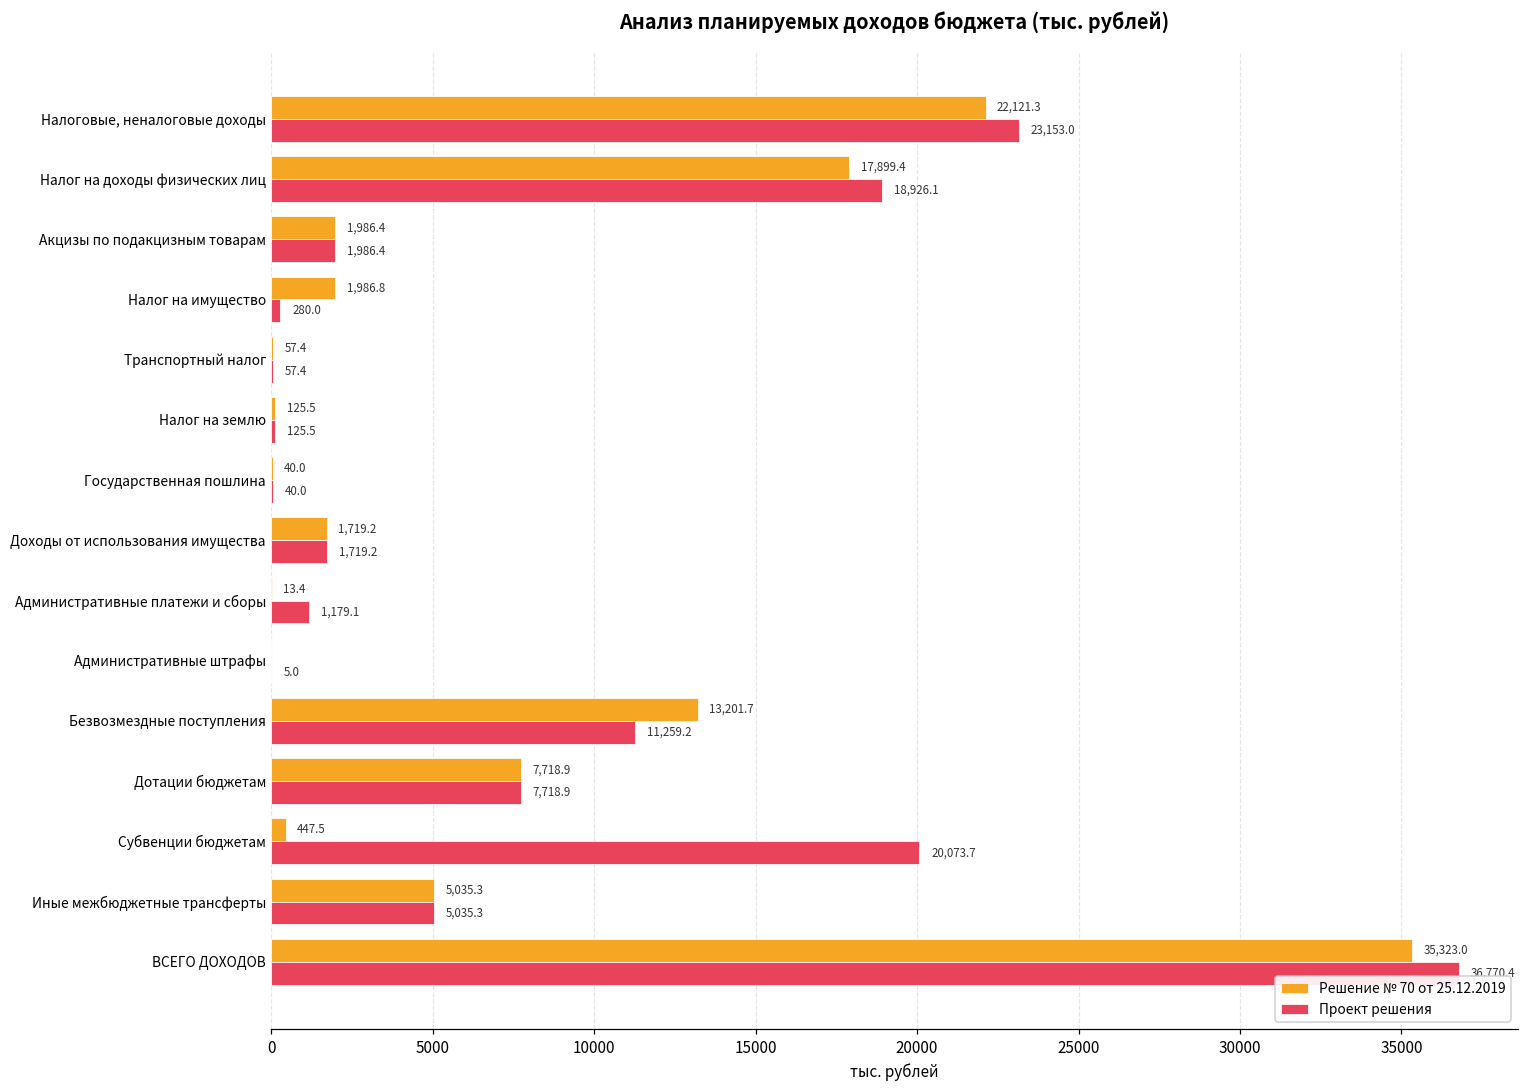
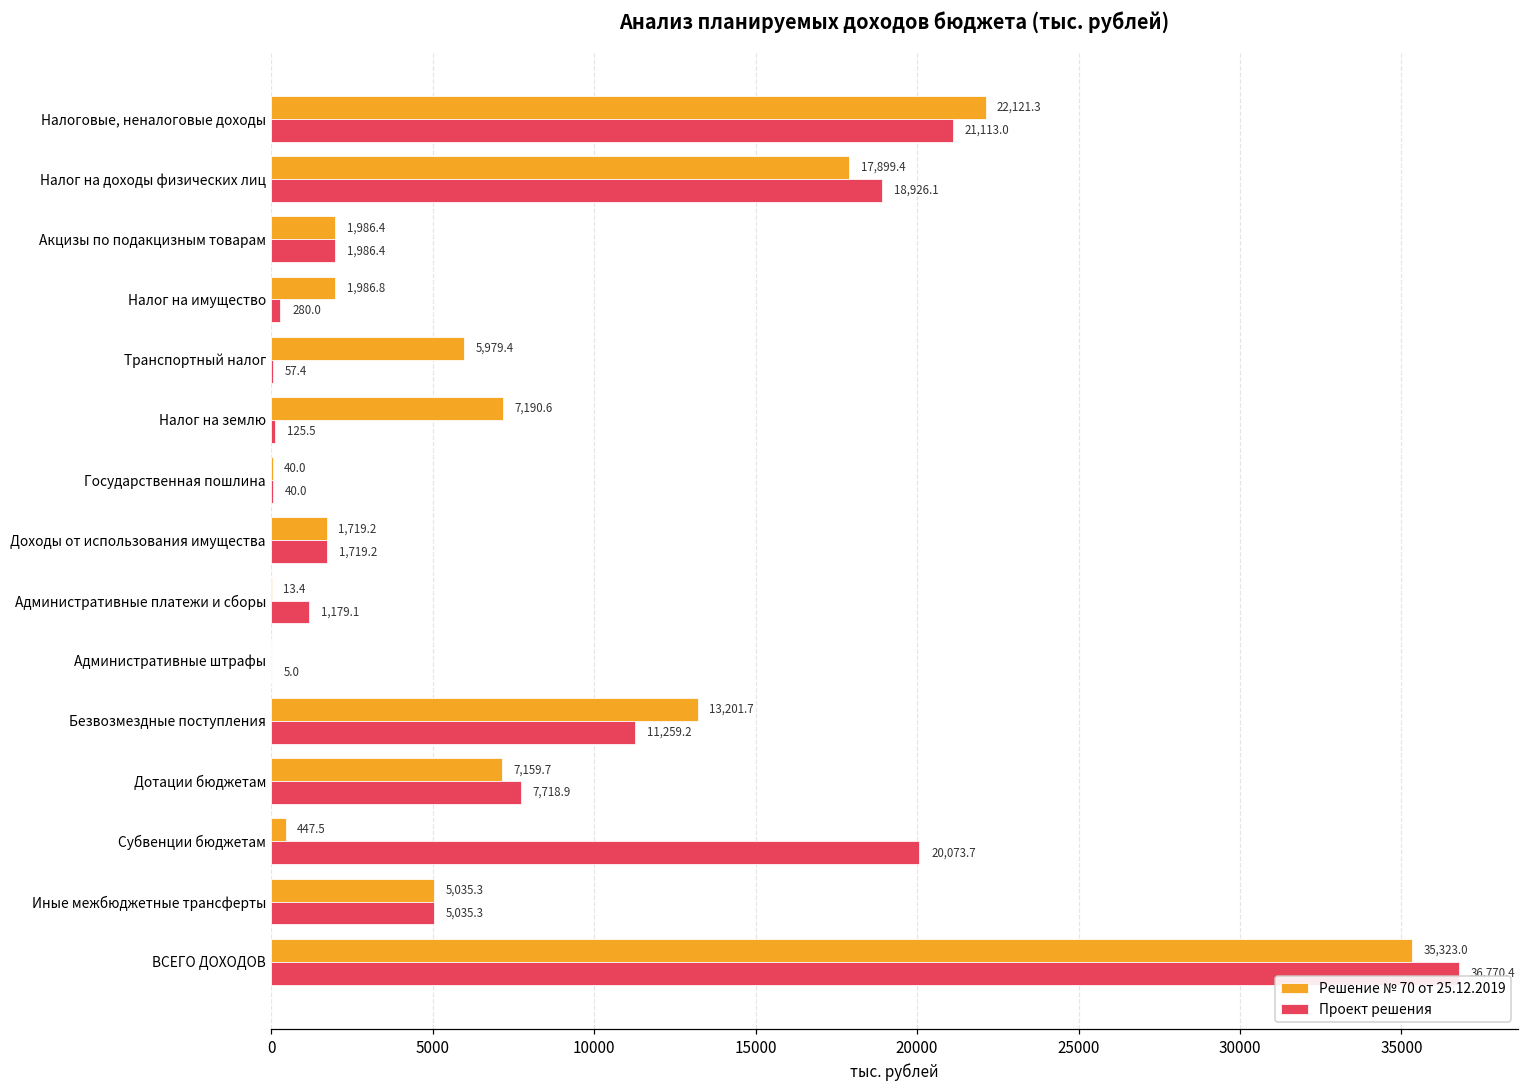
Проект решения, Налоговые, неналоговые доходы: 23,153.0 -> 21,113.0
Решение № 70 от 25.12.2019, Транспортный налог: 57.4 -> 5,979.4
Решение № 70 от 25.12.2019, Налог на землю: 125.5 -> 7,190.6
Решение № 70 от 25.12.2019, Дотации бюджетам: 7,718.9 -> 7,159.7
